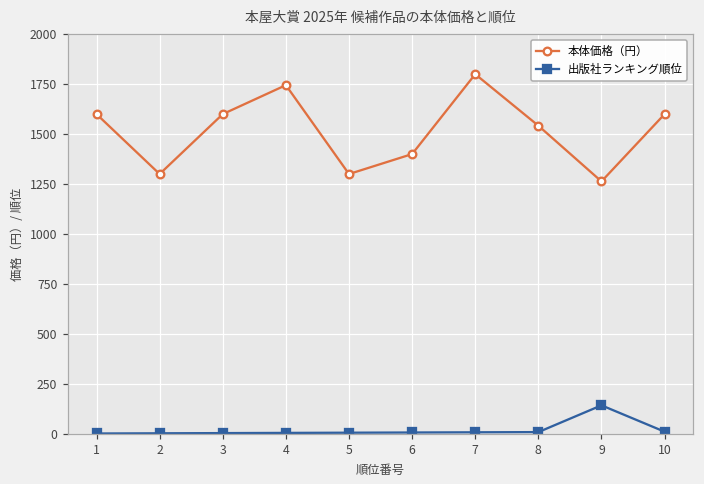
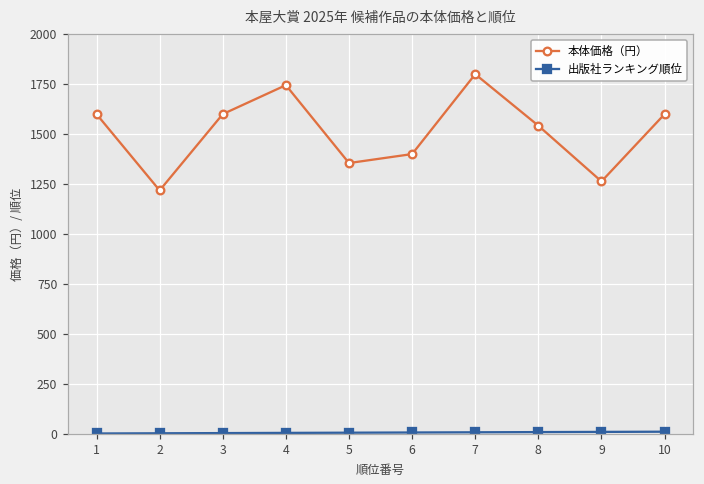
本体価格（円）, 2: 1300 -> 1220
本体価格（円）, 5: 1300 -> 1360
出版社ランキング順位, 9: 140 -> 10
